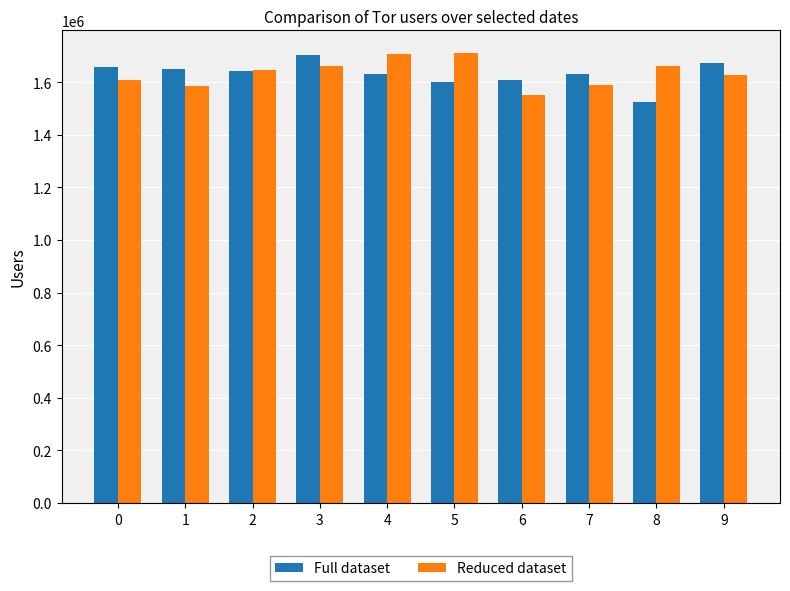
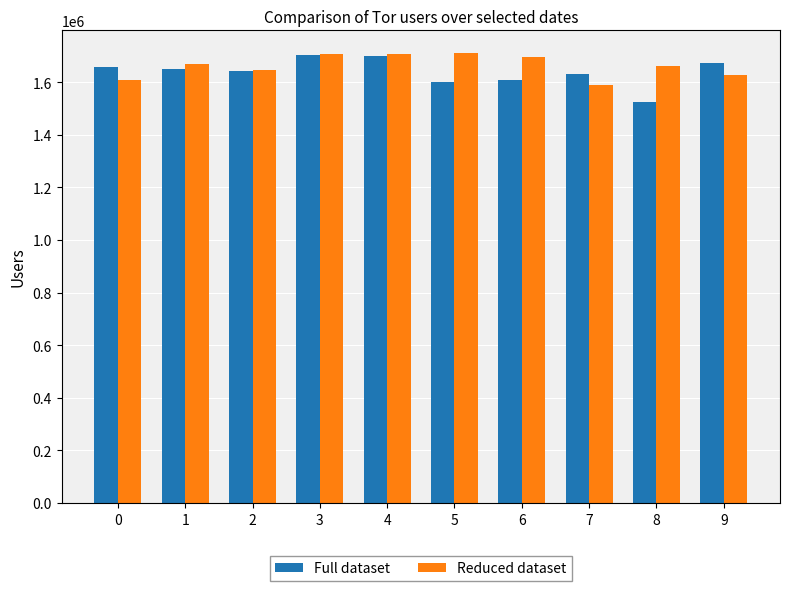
Reduced dataset, 1: 1590000 -> 1670000
Reduced dataset, 3: 1660000 -> 1710000
Full dataset, 4: 1630000 -> 1700000
Reduced dataset, 6: 1550000 -> 1700000
